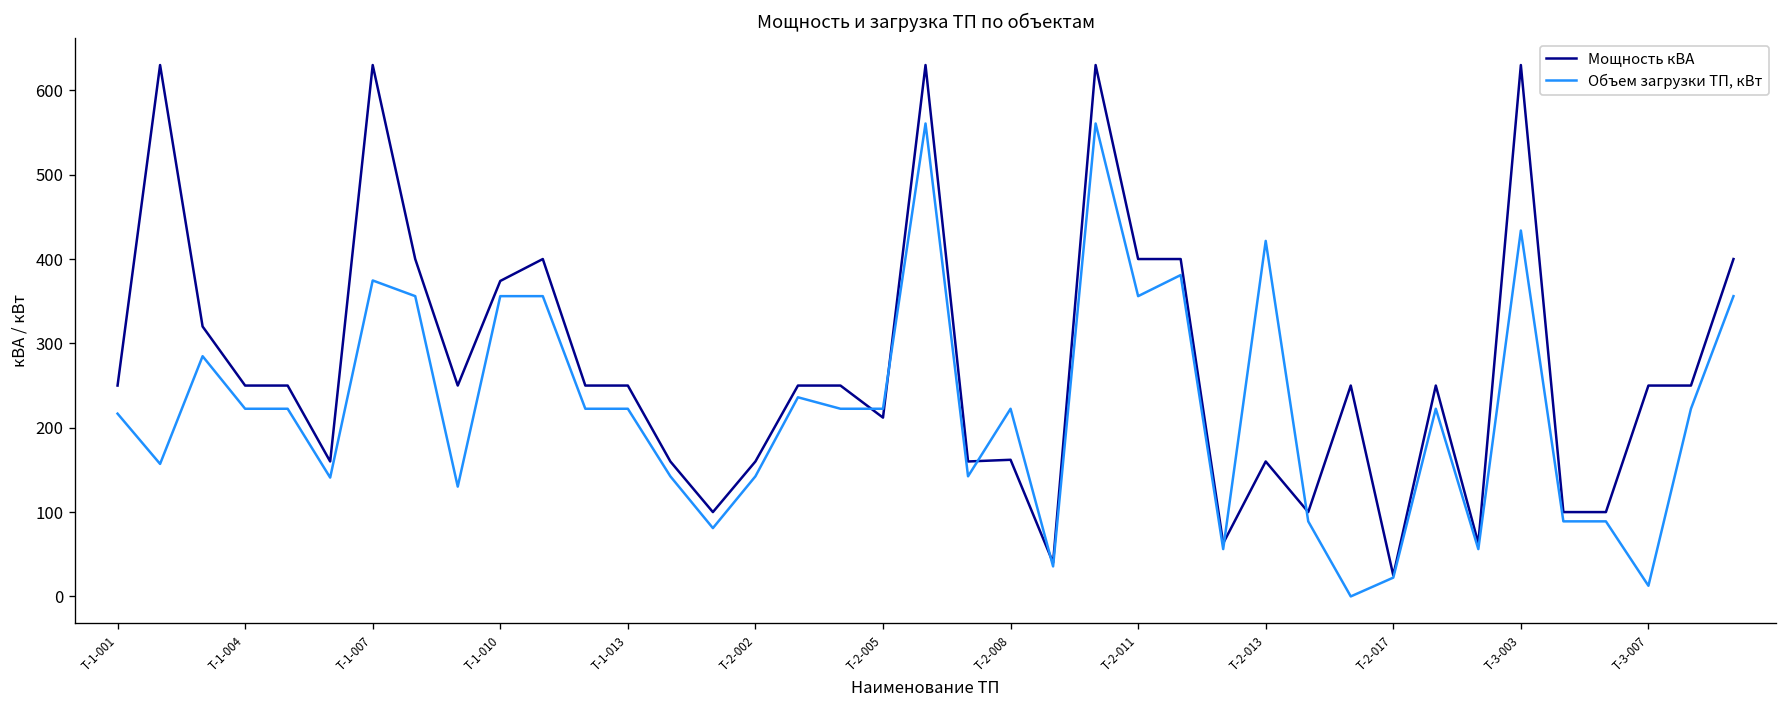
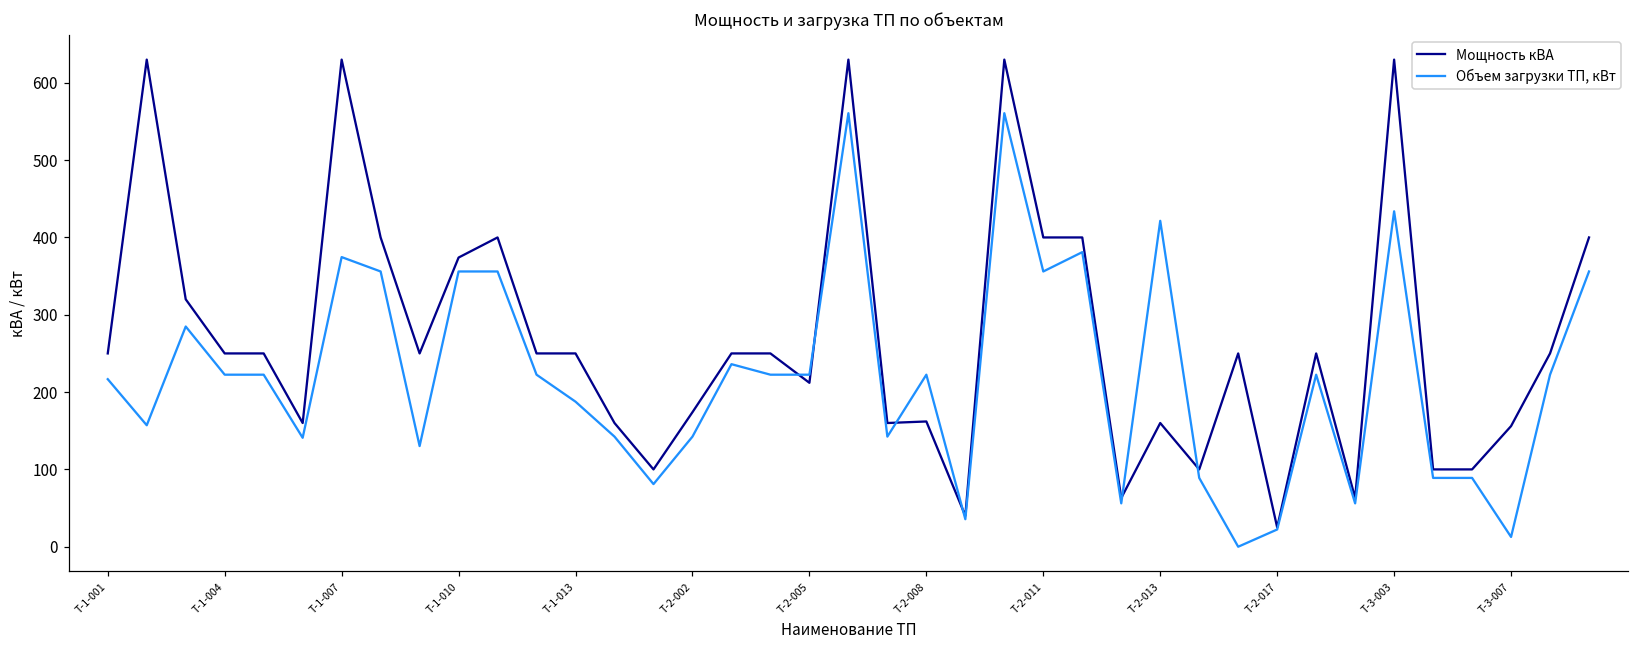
Объем загрузки ТП, кВт, Т-1-013: 220 -> 190
Мощность кВА, Т-2-002: 160 -> 170
Мощность кВА, Т-3-007: 250 -> 160
